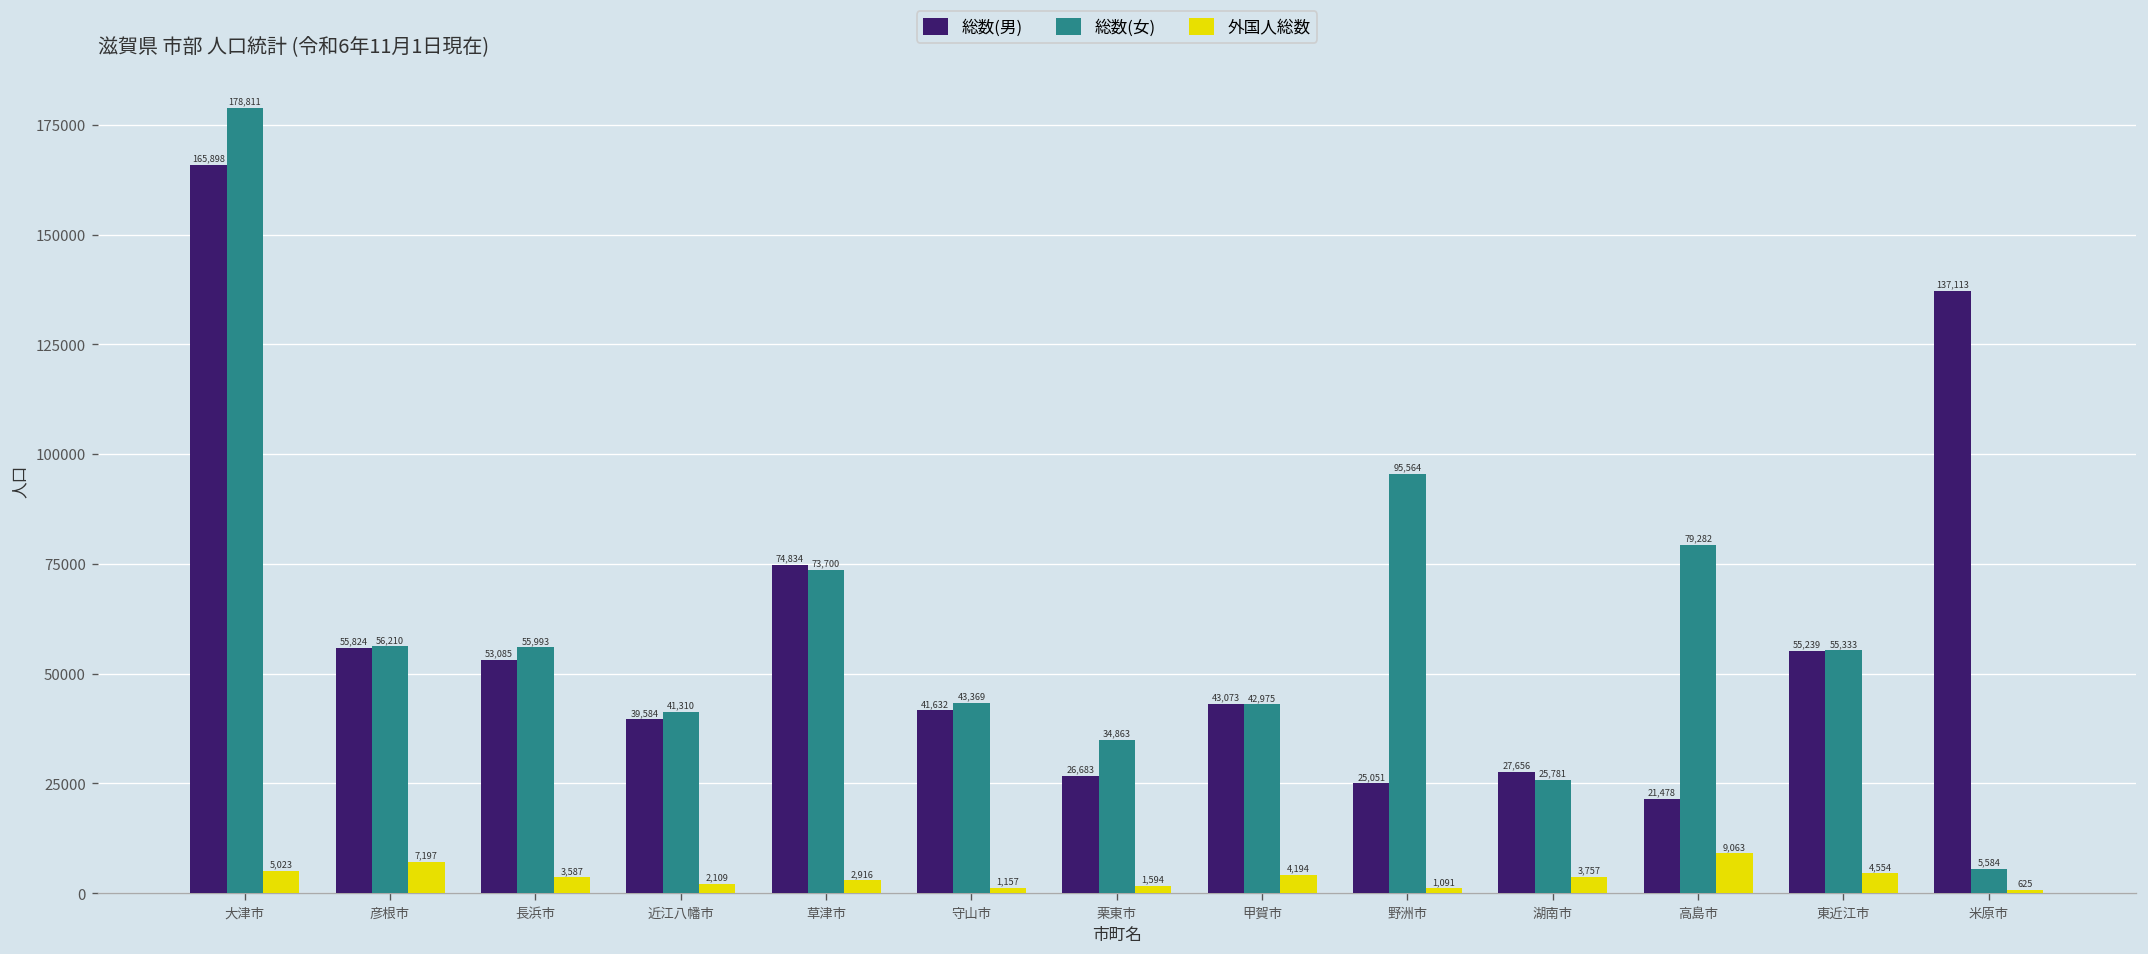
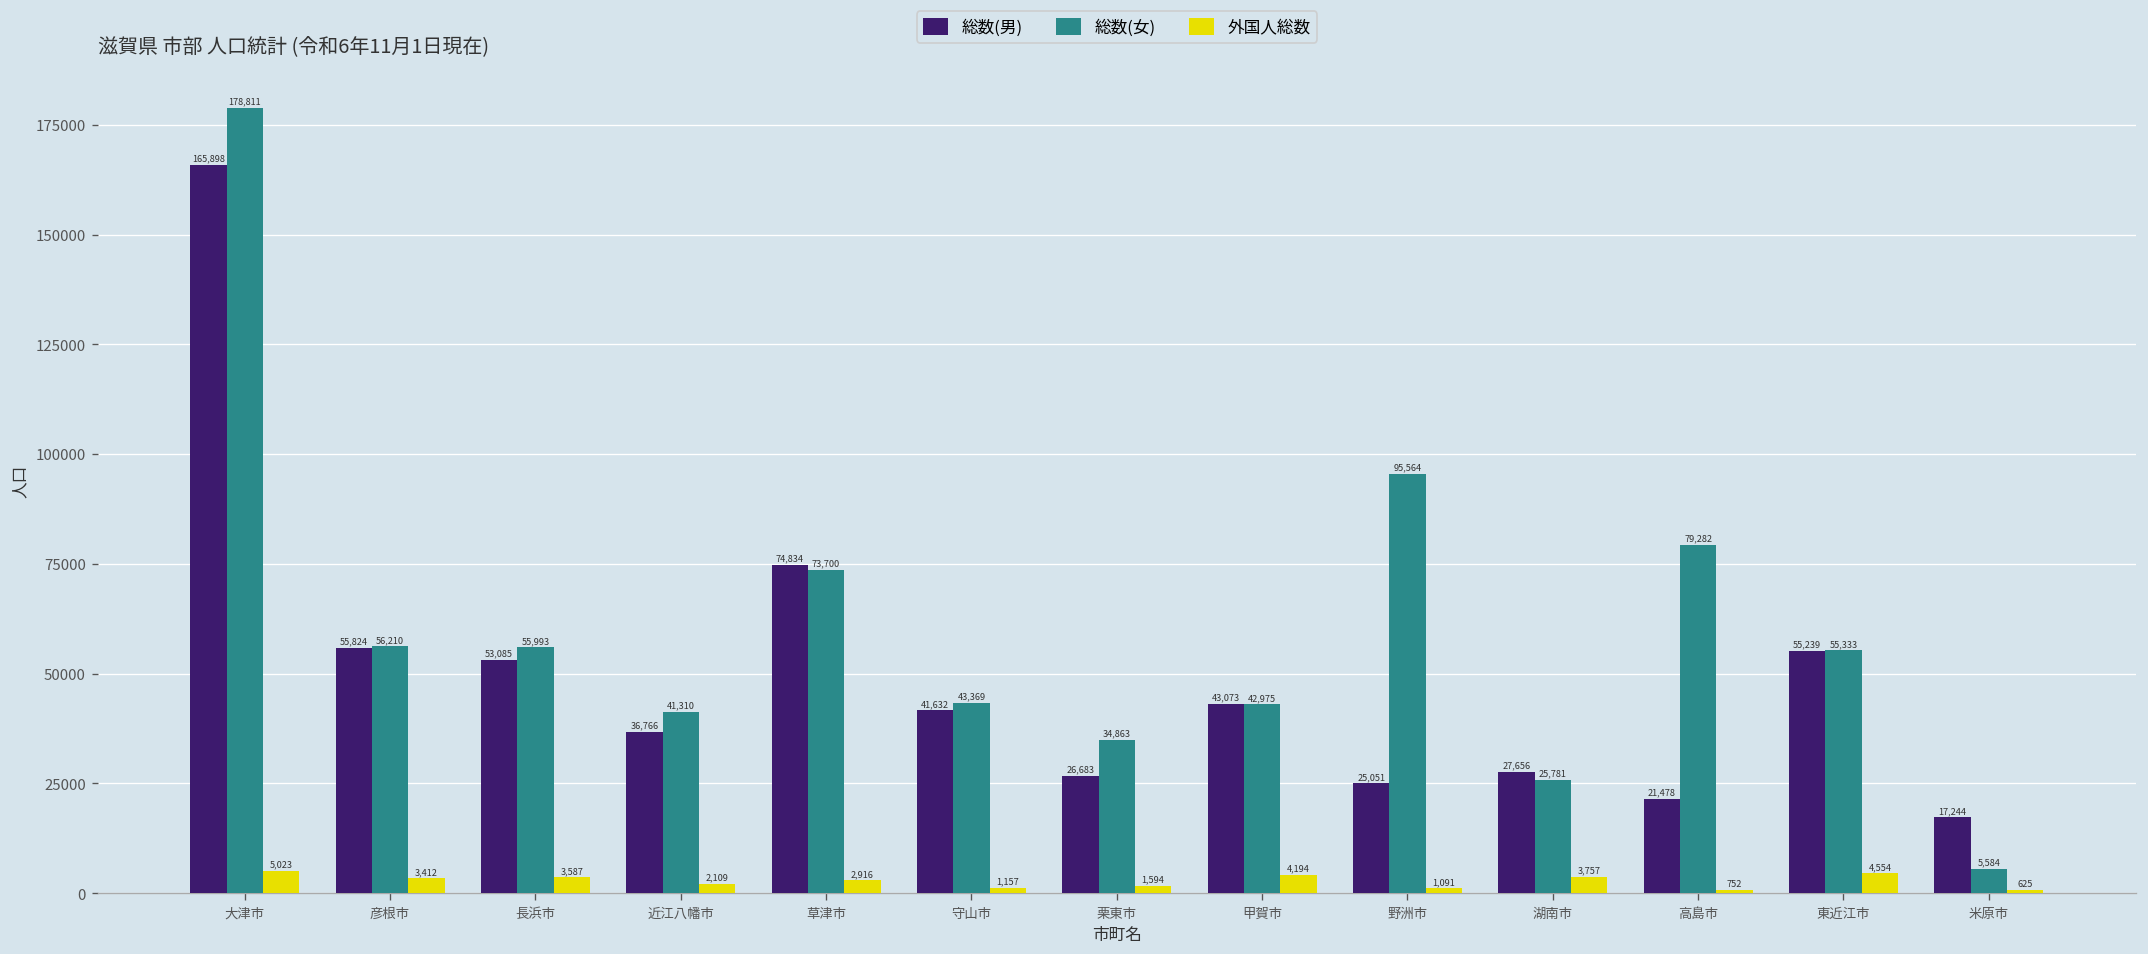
外国人総数, 彦根市: 7,197 -> 3,412
総数(男), 近江八幡市: 39,584 -> 36,766
外国人総数, 高島市: 9,063 -> 752
総数(男), 米原市: 137,113 -> 17,244
